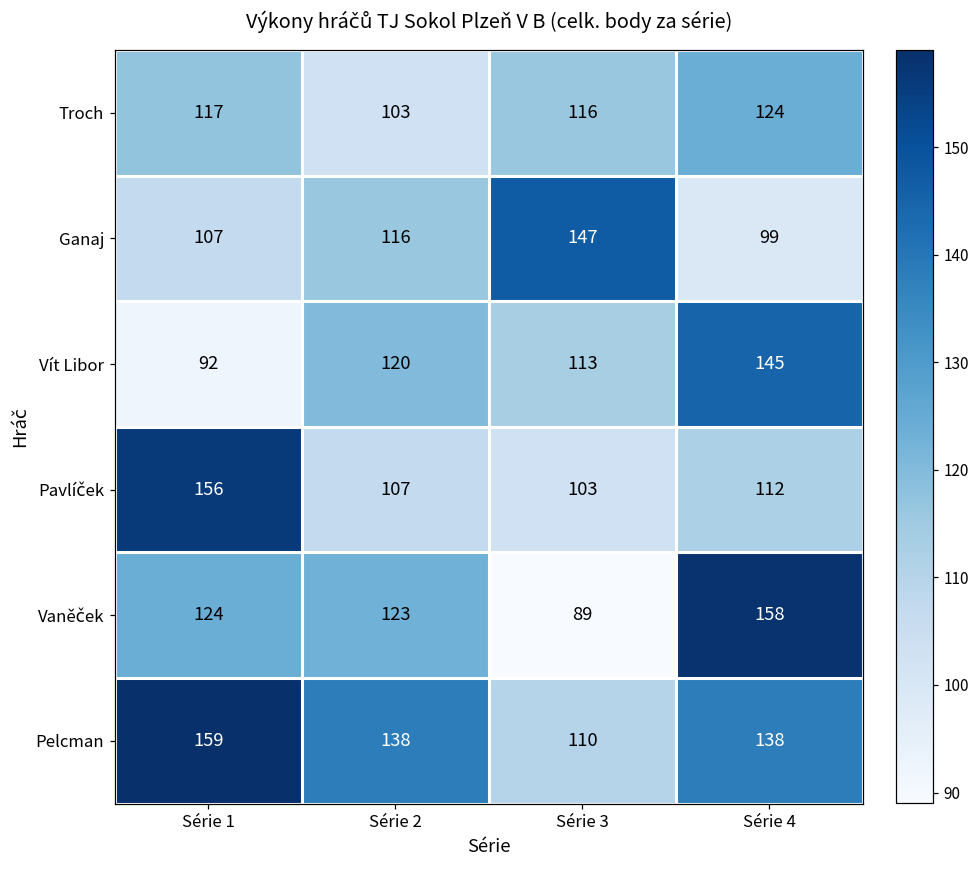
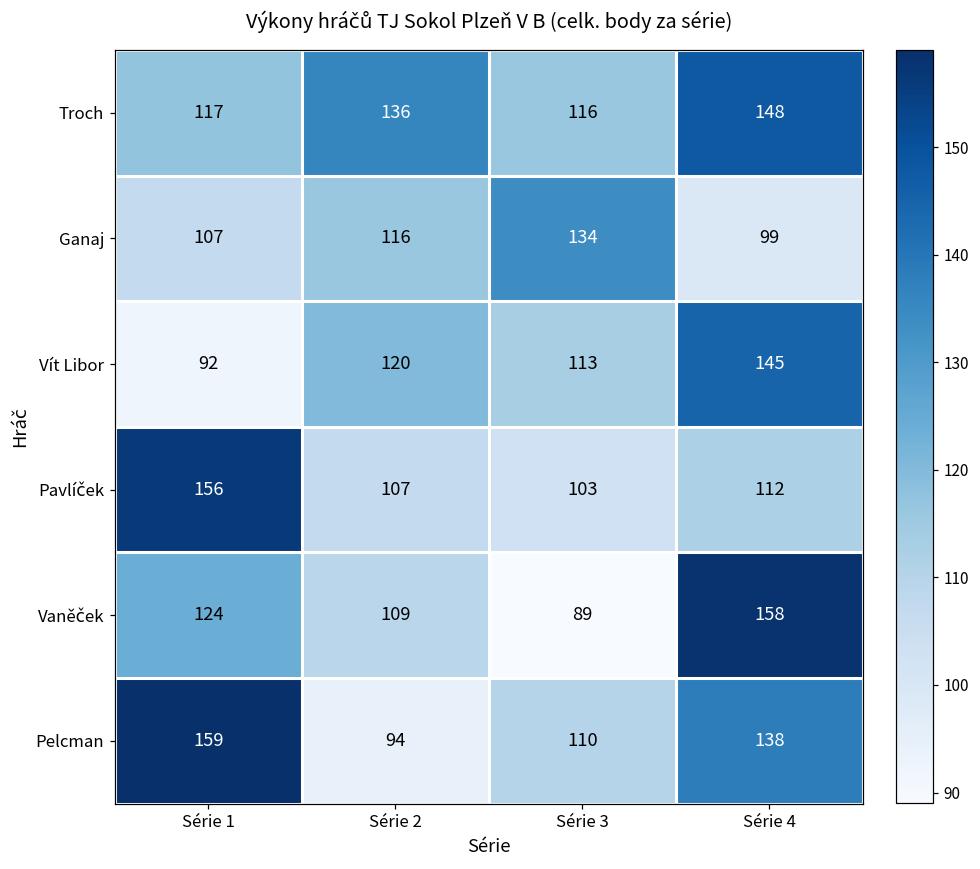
Troch, Série 2: 103 -> 136
Troch, Série 4: 124 -> 148
Ganaj, Série 3: 147 -> 134
Vaněček, Série 2: 123 -> 109
Pelcman, Série 2: 138 -> 94
